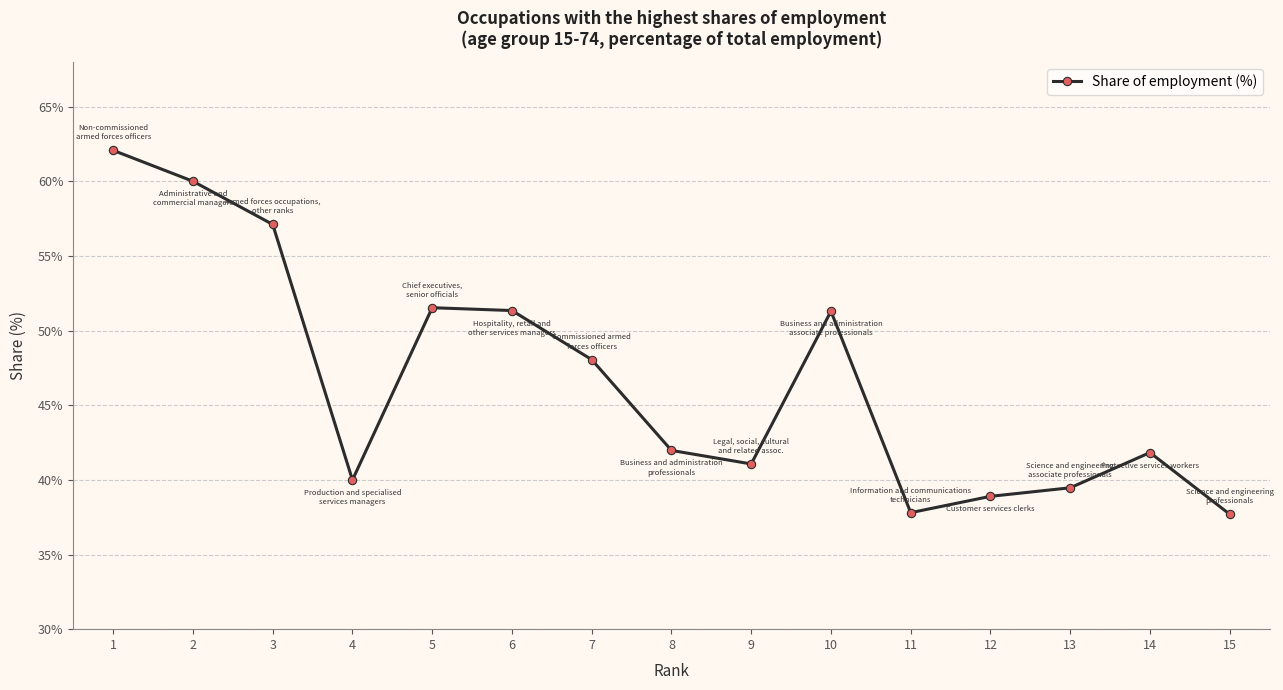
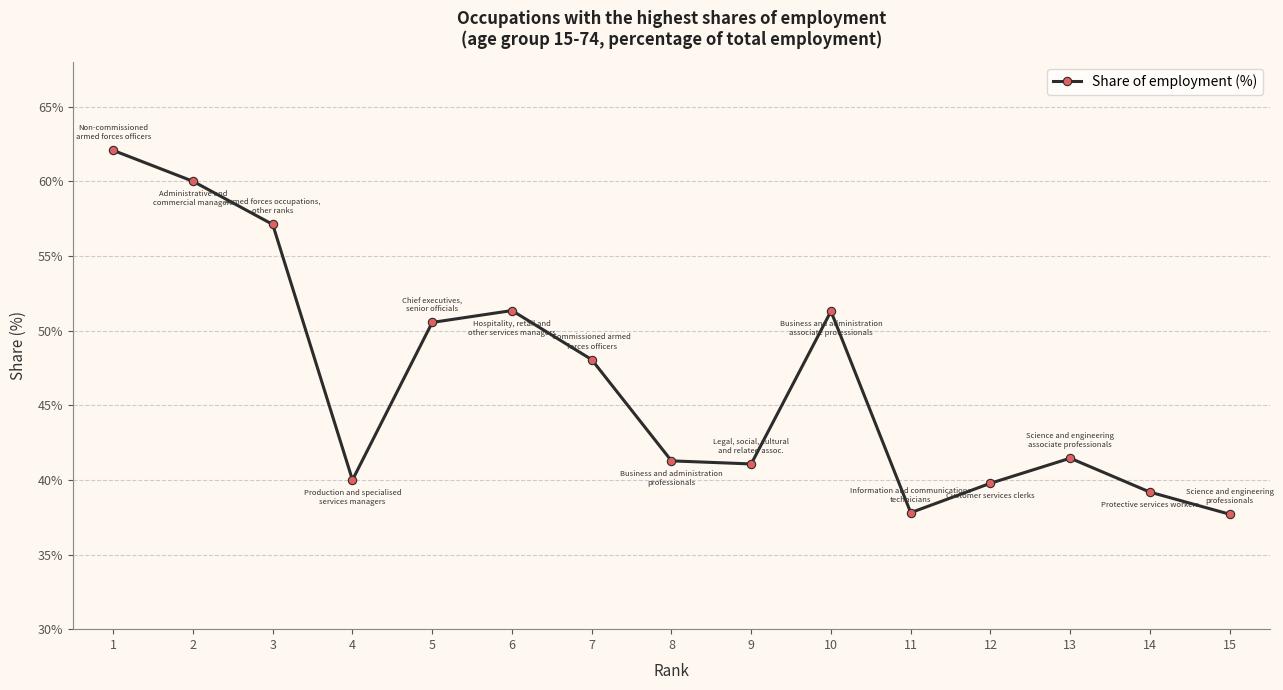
5: 51.5% -> 50.6%
8: 42.0% -> 41.3%
12: 38.9% -> 39.8%
13: 39.5% -> 41.5%
14: 41.8% -> 39.2%
